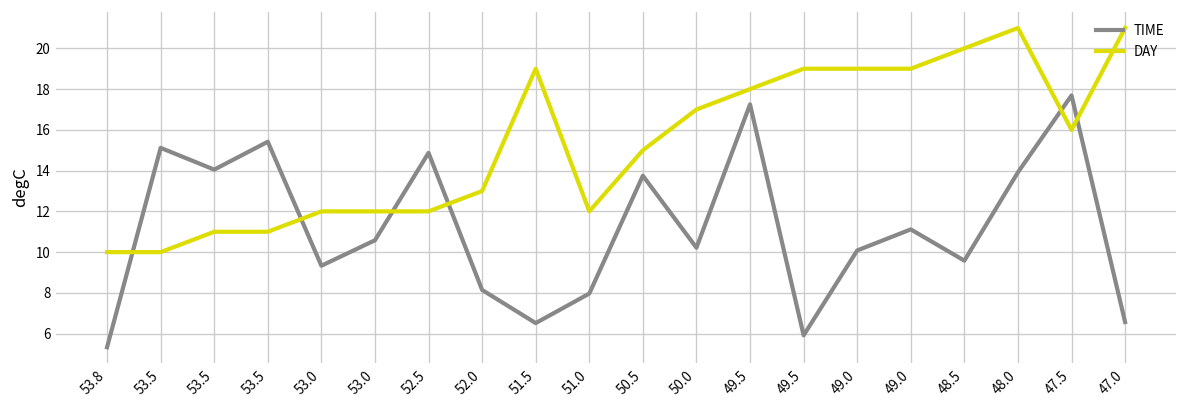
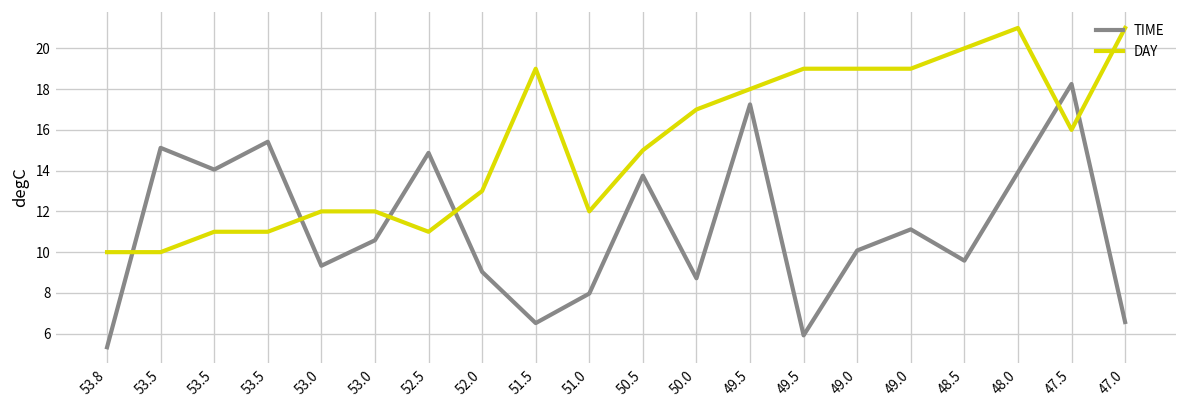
DAY, 52.5: 12 -> 11
TIME, 52.0: 8.1 -> 9.0
TIME, 50.0: 10.2 -> 8.7
TIME, 47.5: 17.7 -> 18.3
